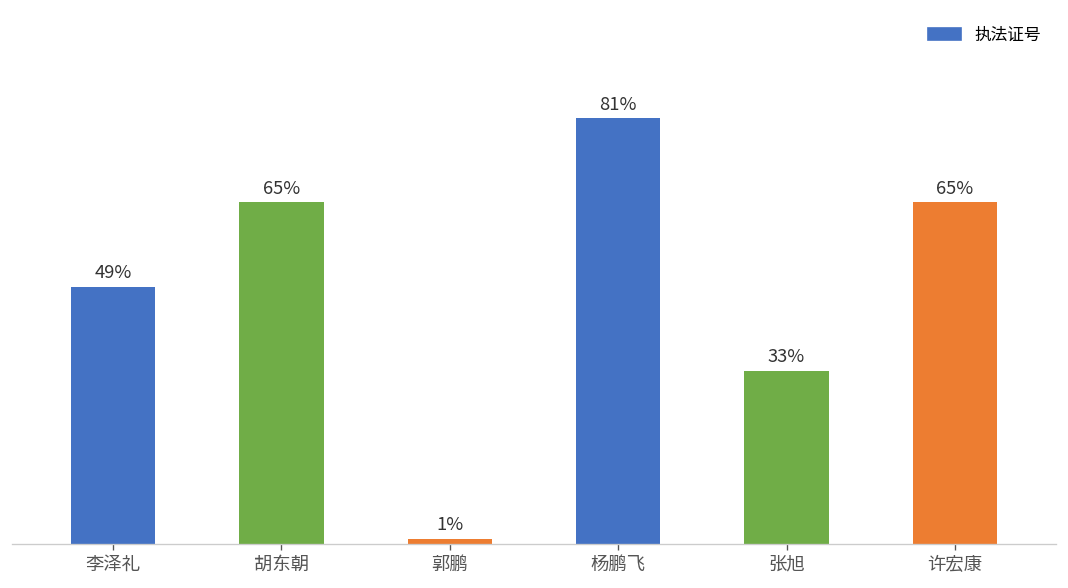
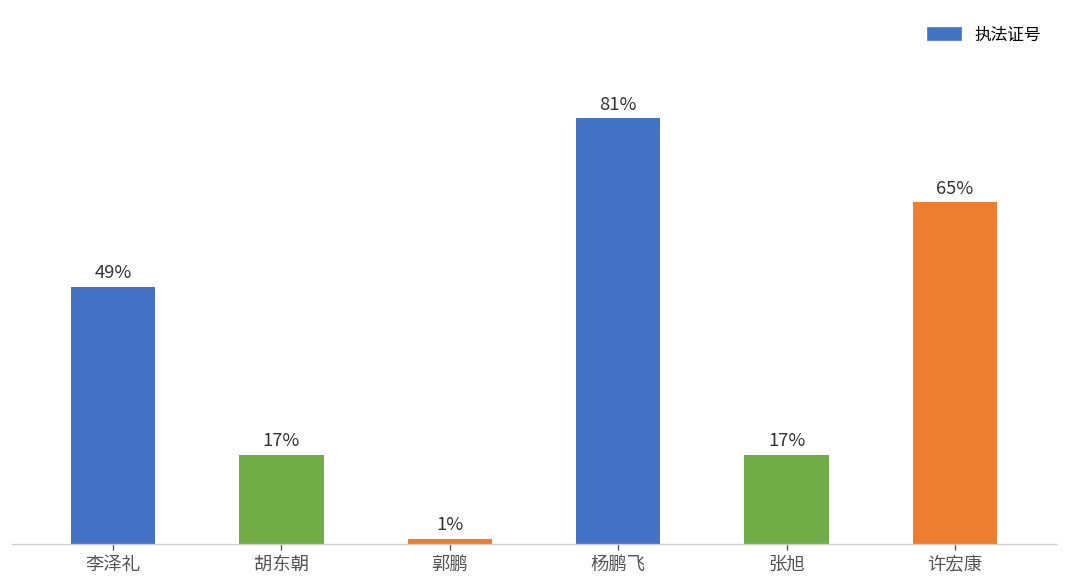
胡东朝: 65% -> 17%
张旭: 33% -> 17%
